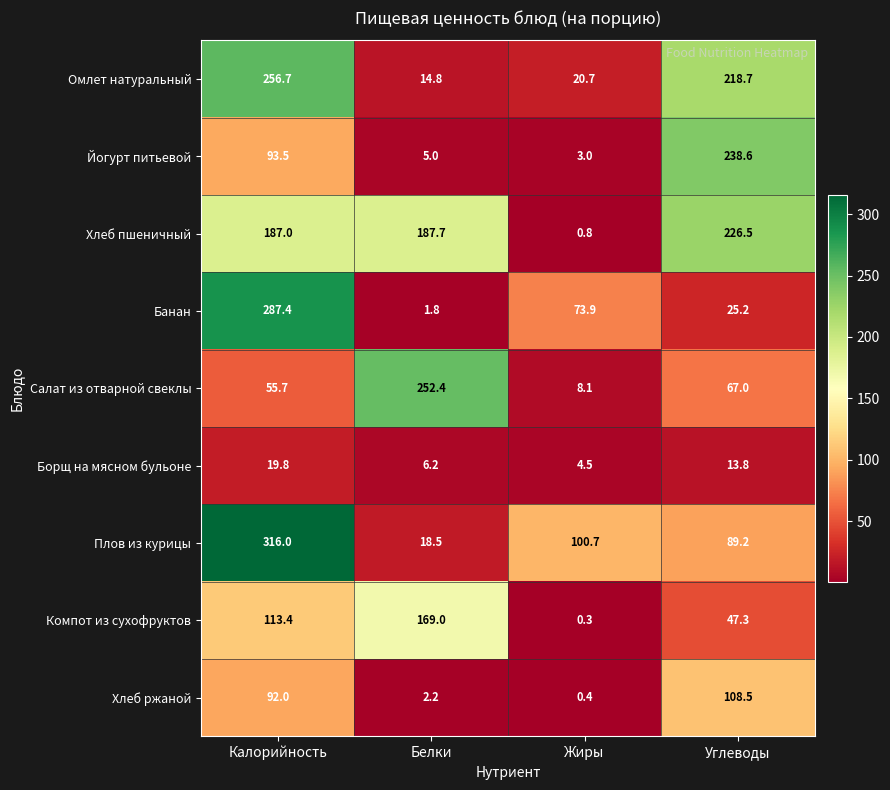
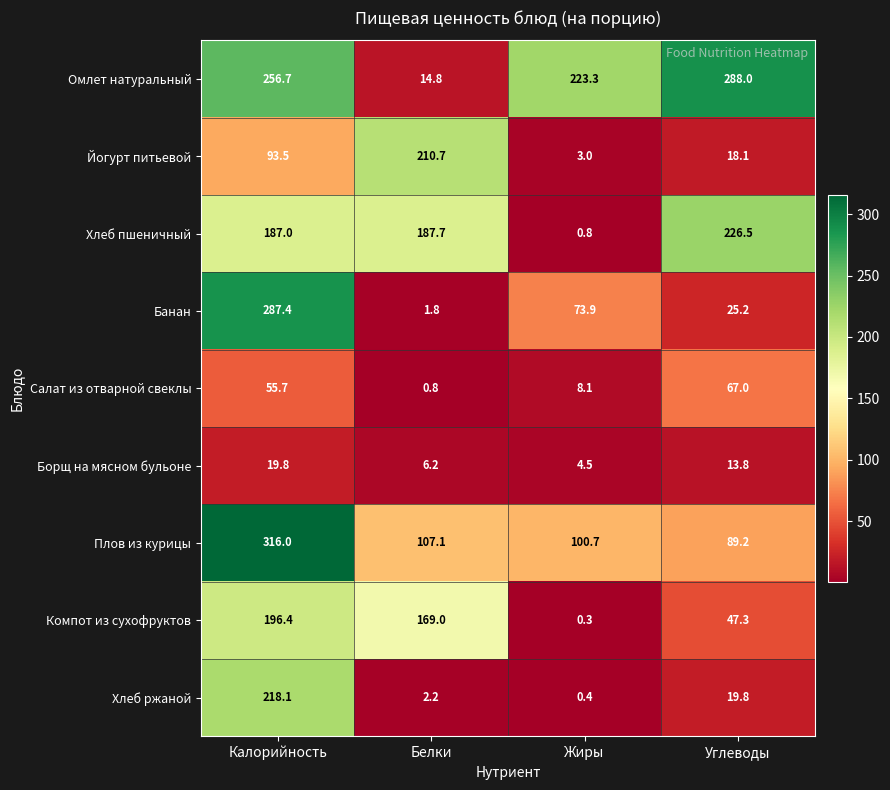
Омлет натуральный, Жиры: 20.7 -> 223.3
Омлет натуральный, Углеводы: 218.7 -> 288.0
Йогурт питьевой, Белки: 5.0 -> 210.7
Йогурт питьевой, Углеводы: 238.6 -> 18.1
Салат из отварной свеклы, Белки: 252.4 -> 0.8
Плов из курицы, Белки: 18.5 -> 107.1
Компот из сухофруктов, Калорийность: 113.4 -> 196.4
Хлеб ржаной, Калорийность: 92.0 -> 218.1
Хлеб ржаной, Углеводы: 108.5 -> 19.8
